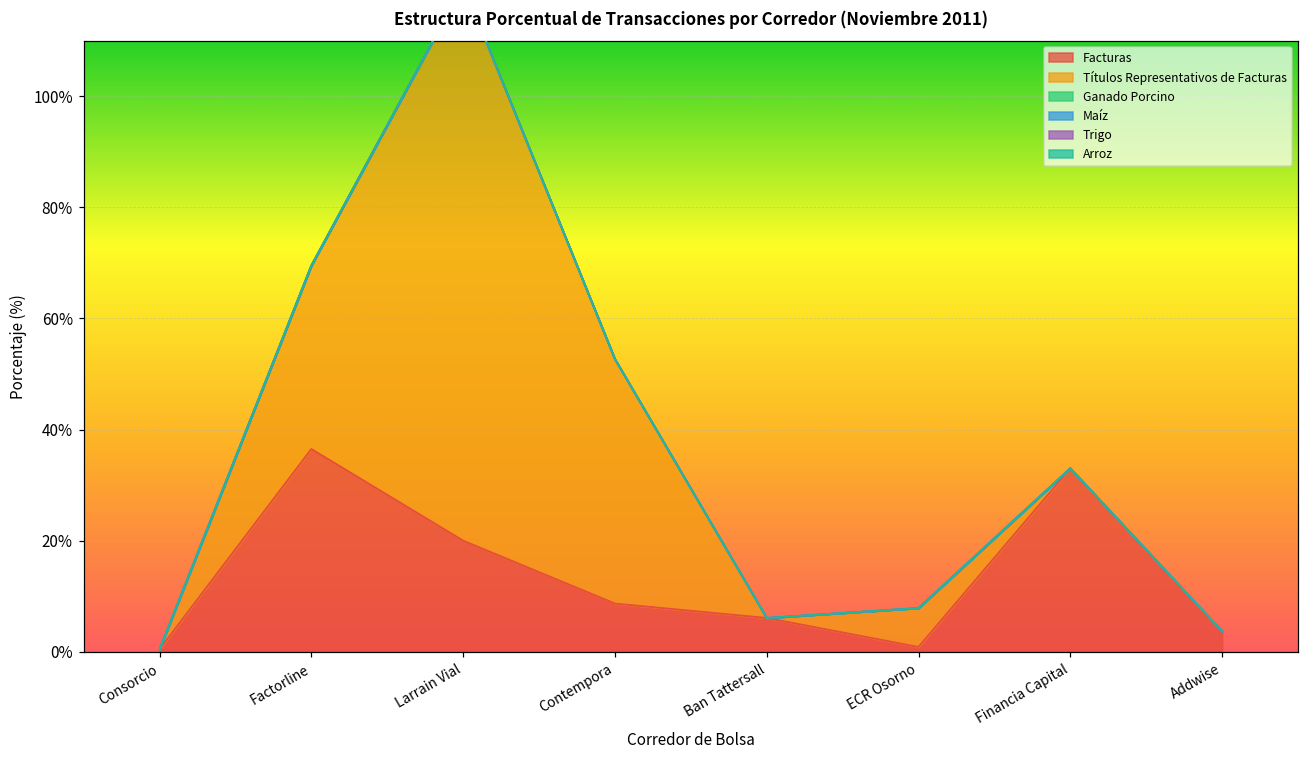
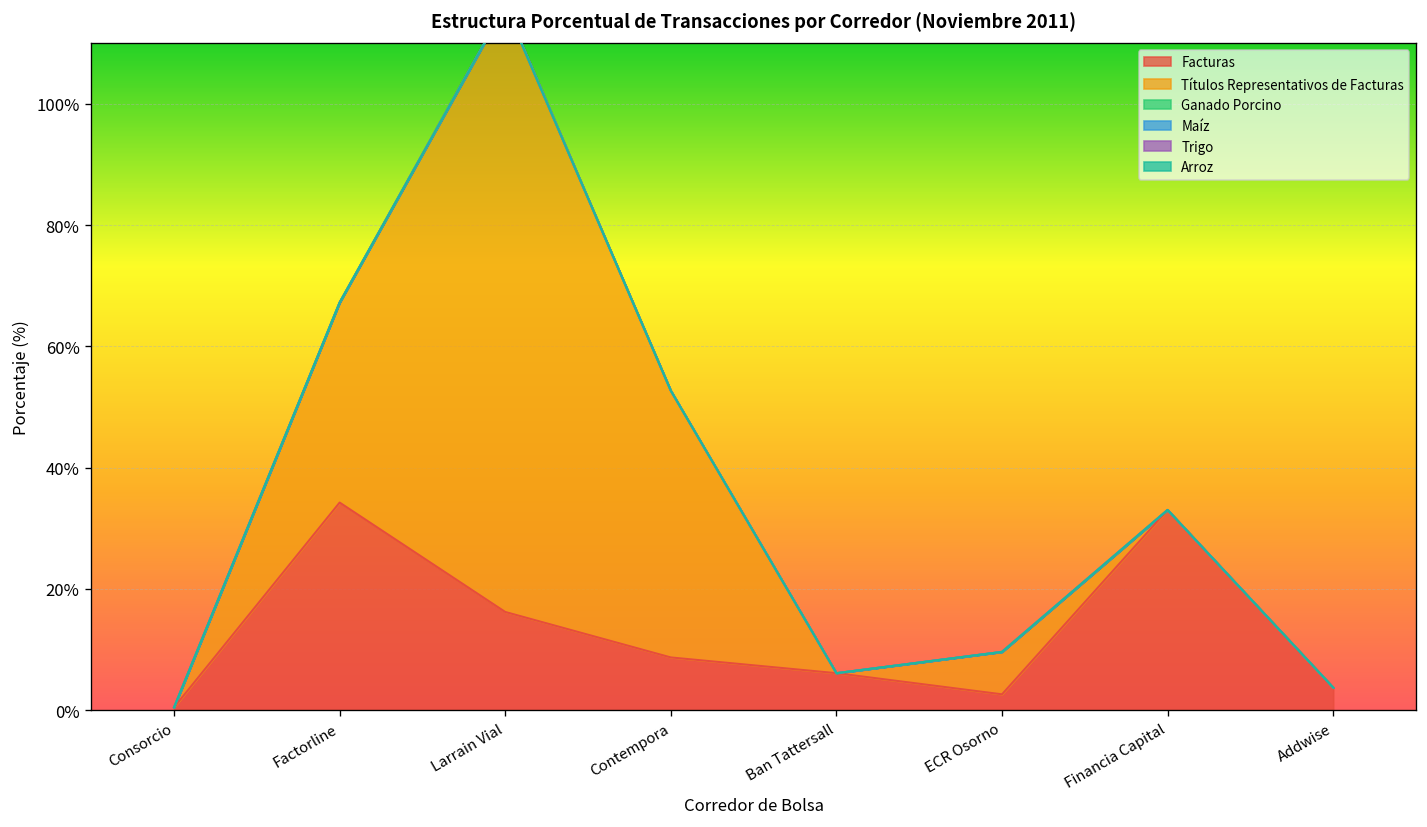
Facturas, Factorline: 37% -> 34%
Facturas, Larrain Vial: 20% -> 16%
Facturas, ECR Osorno: 1% -> 3%
